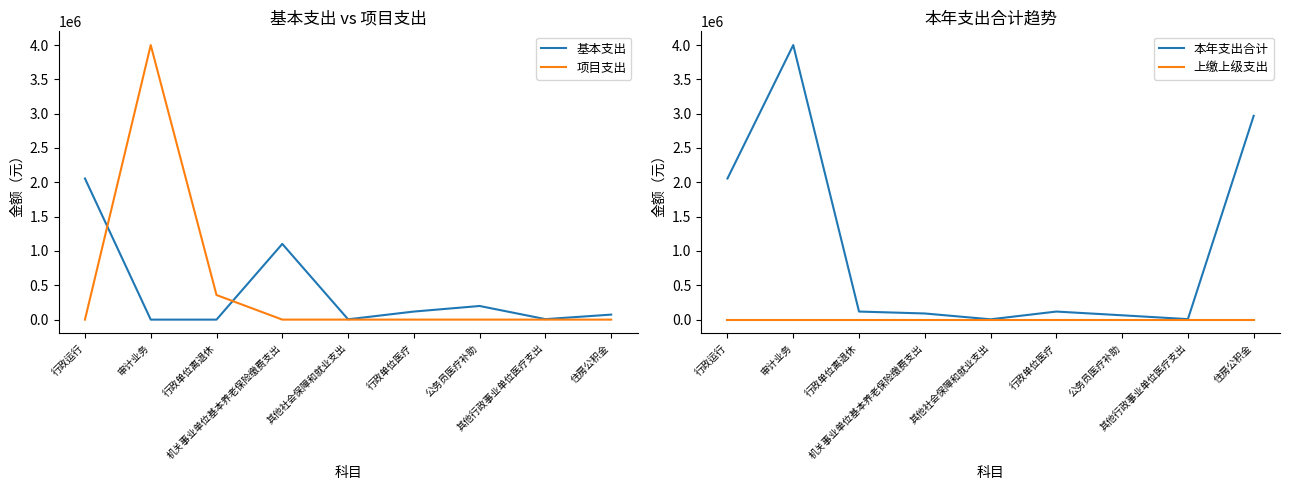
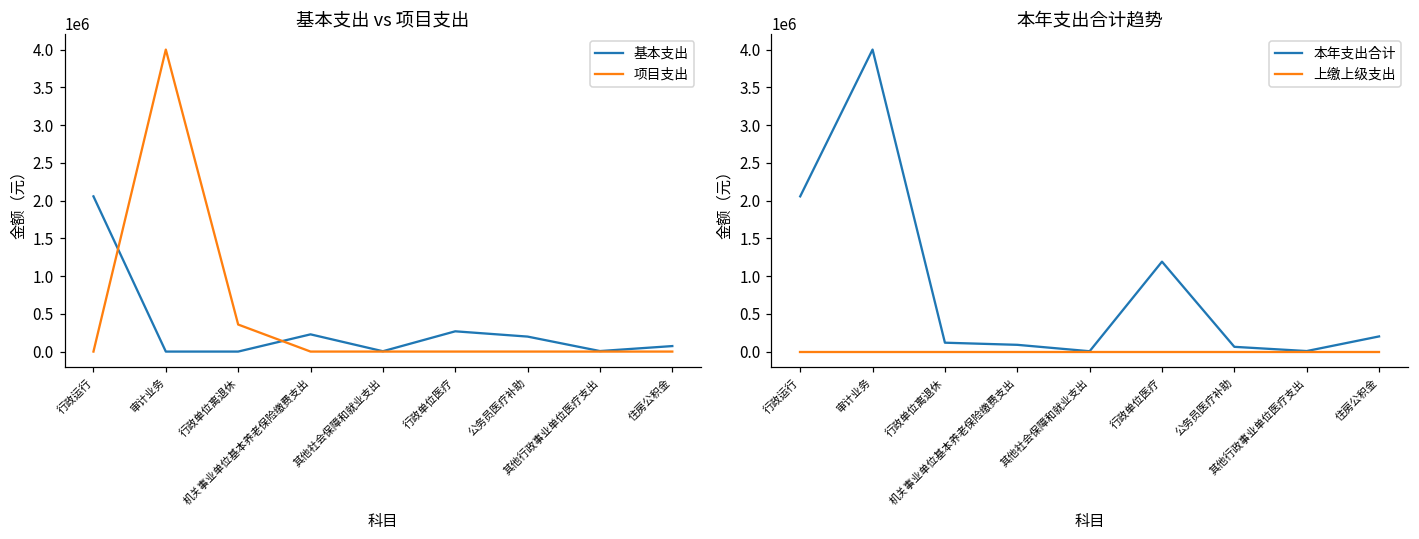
基本支出 vs 项目支出, 基本支出, 机关事业单位基本养老保险缴费支出: 1100000 -> 200000
基本支出 vs 项目支出, 基本支出, 行政单位医疗: 100000 -> 300000
本年支出合计趋势, 本年支出合计, 行政单位医疗: 100000 -> 1200000
本年支出合计趋势, 本年支出合计, 住房公积金: 3000000 -> 200000
